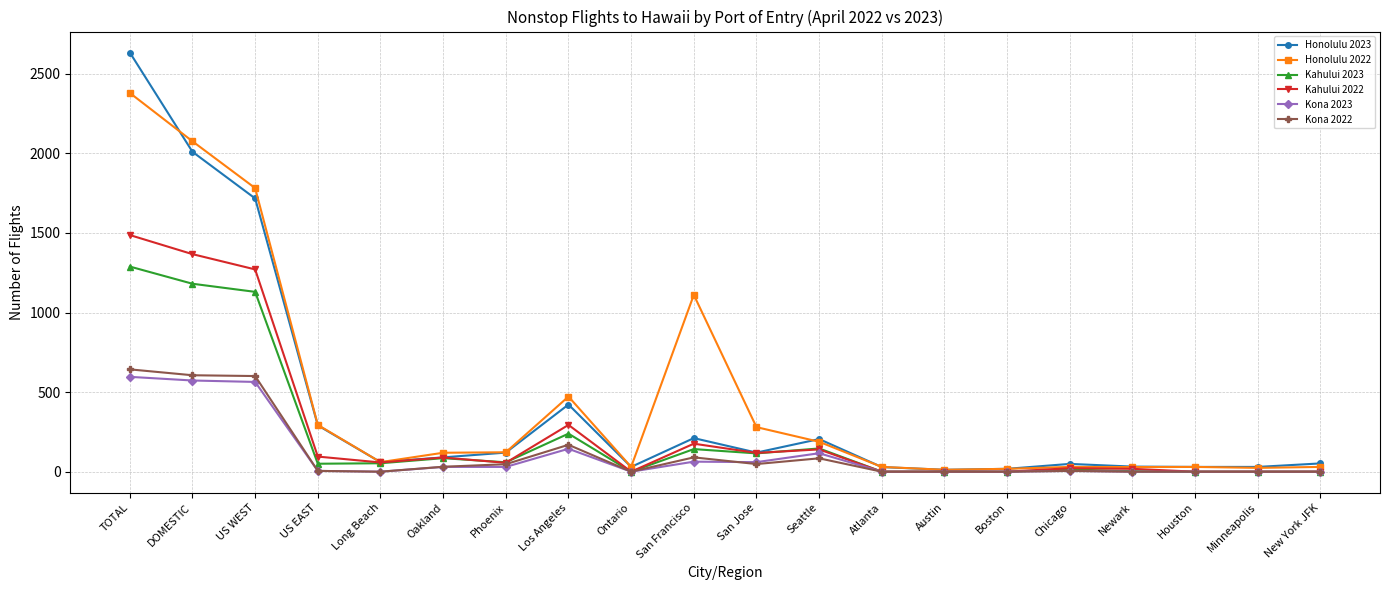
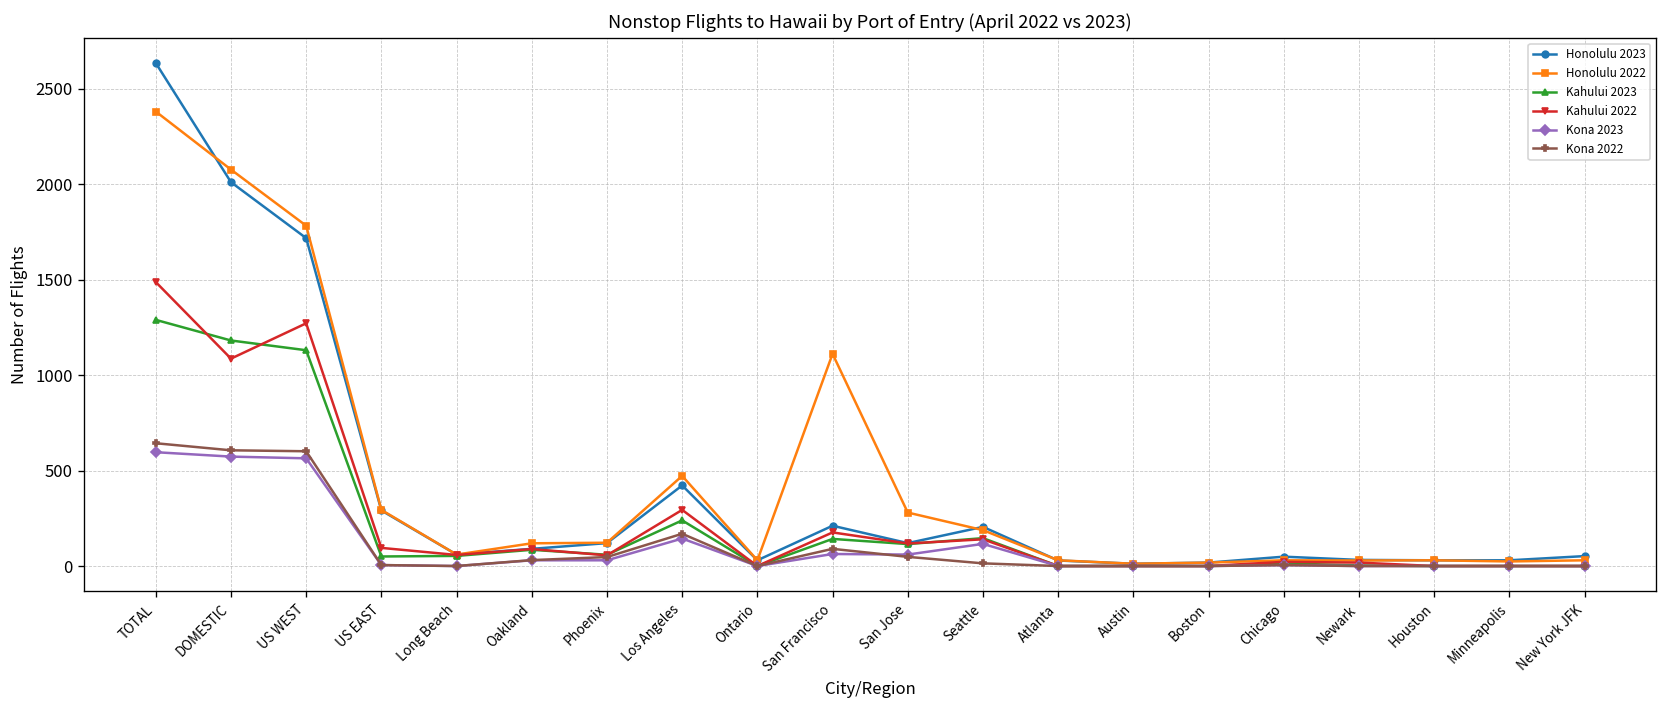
Kahului 2022, DOMESTIC: 1370 -> 1090
Kona 2022, Seattle: 80 -> 10
